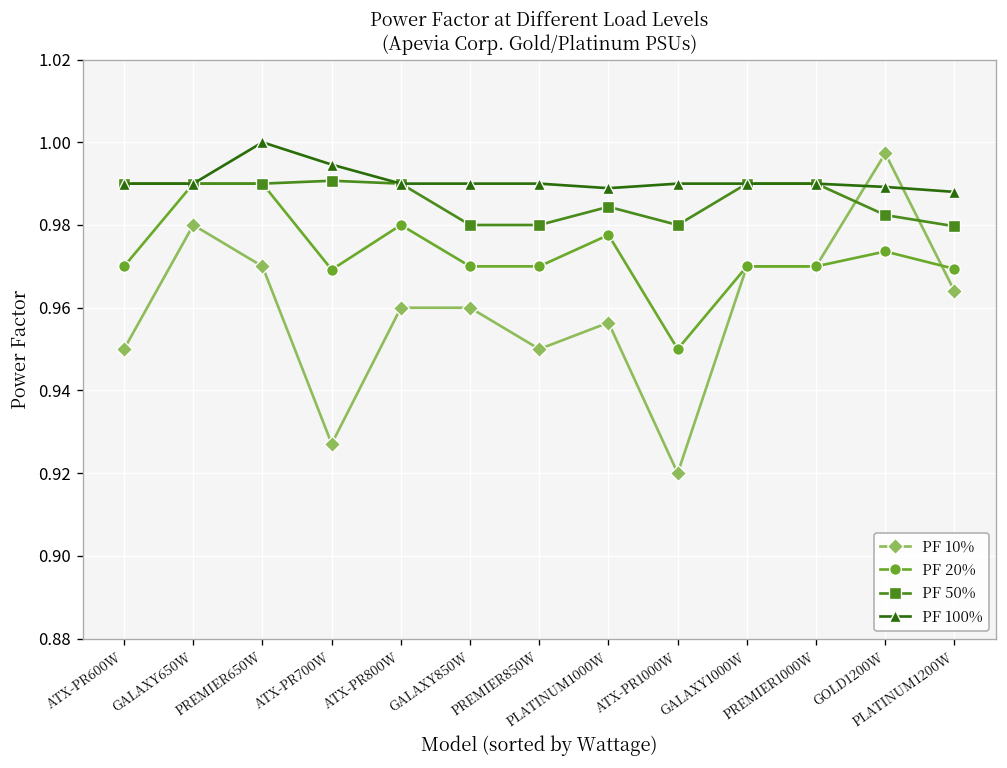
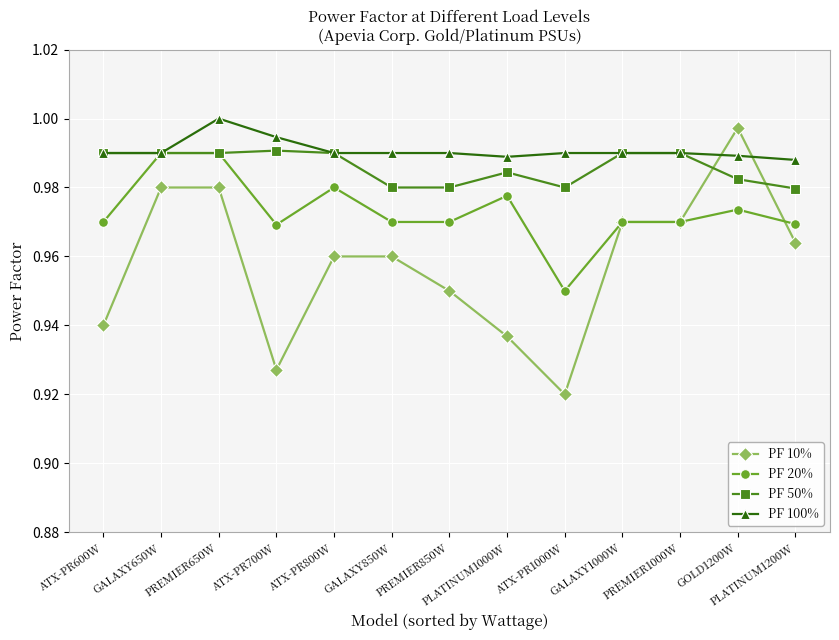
PF 10%, ATX-PR600W: 0.95 -> 0.94
PF 10%, PREMIER650W: 0.97 -> 0.98
PF 10%, PLATINUM1000W: 0.956 -> 0.937
